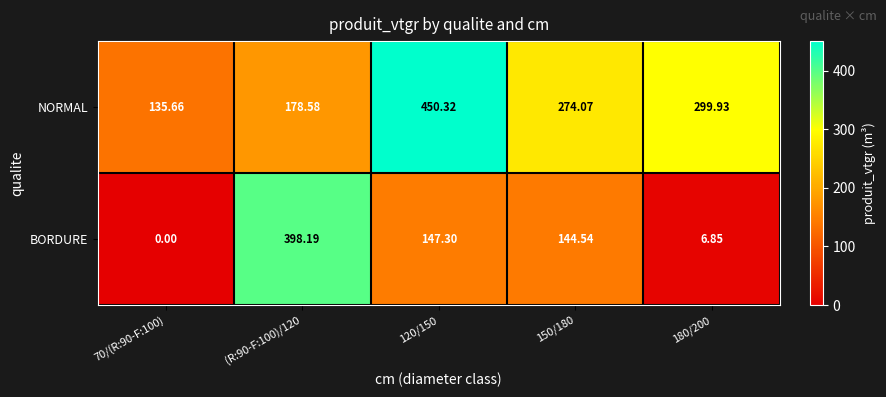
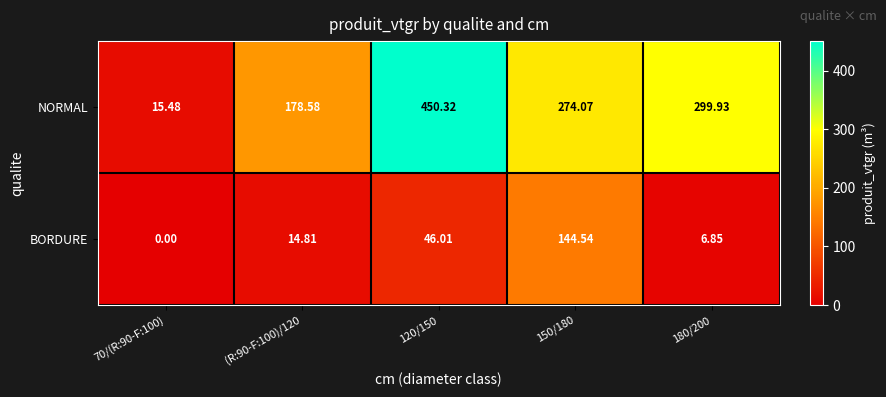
NORMAL, 70/(R:90-F:100): 135.66 -> 15.48
BORDURE, (R:90-F:100)/120: 398.19 -> 14.81
BORDURE, 120/150: 147.30 -> 46.01
